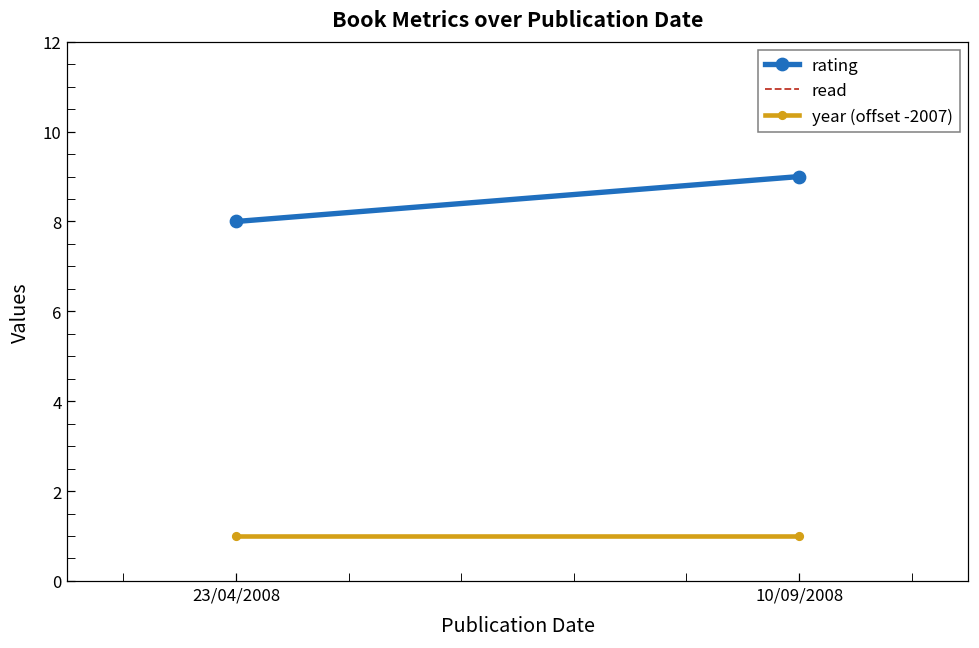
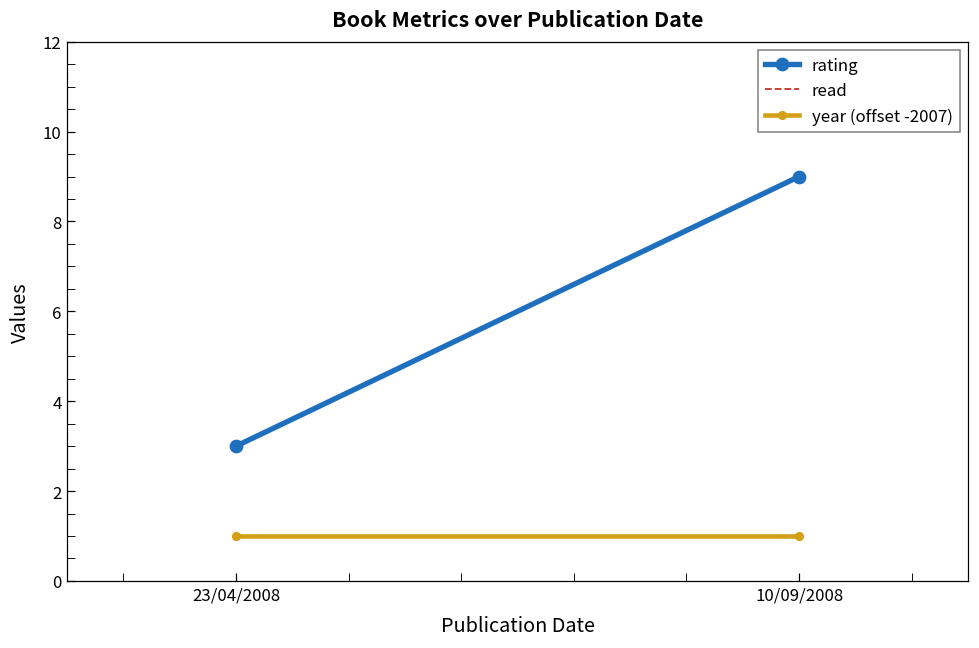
rating, 23/04/2008: 8 -> 3
